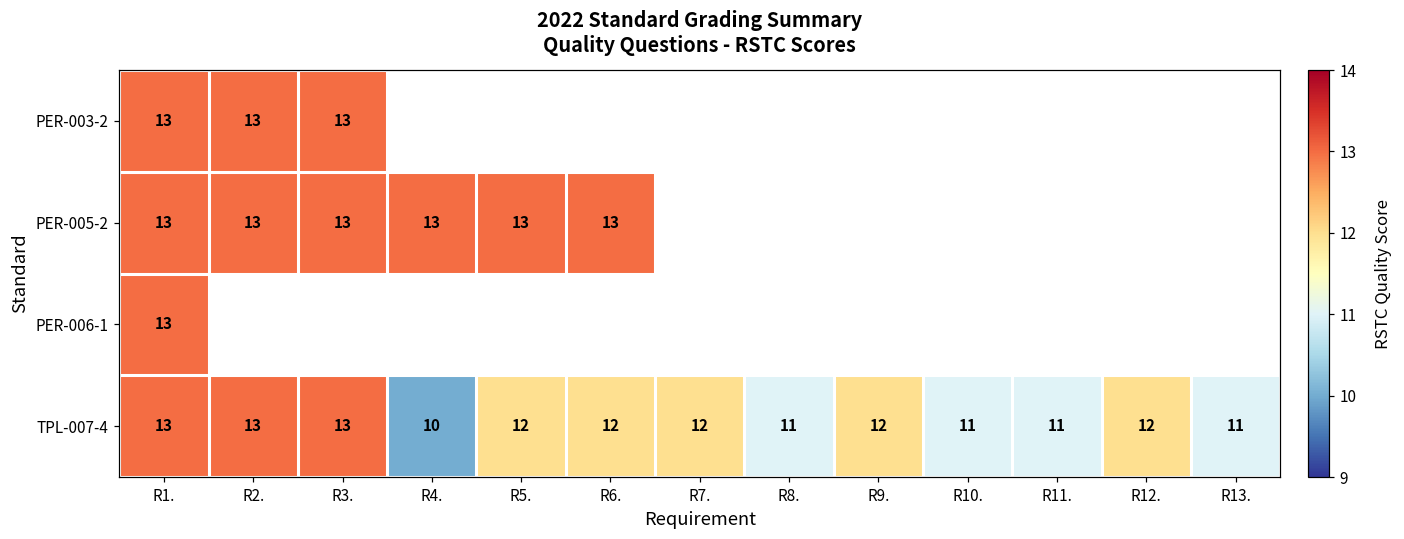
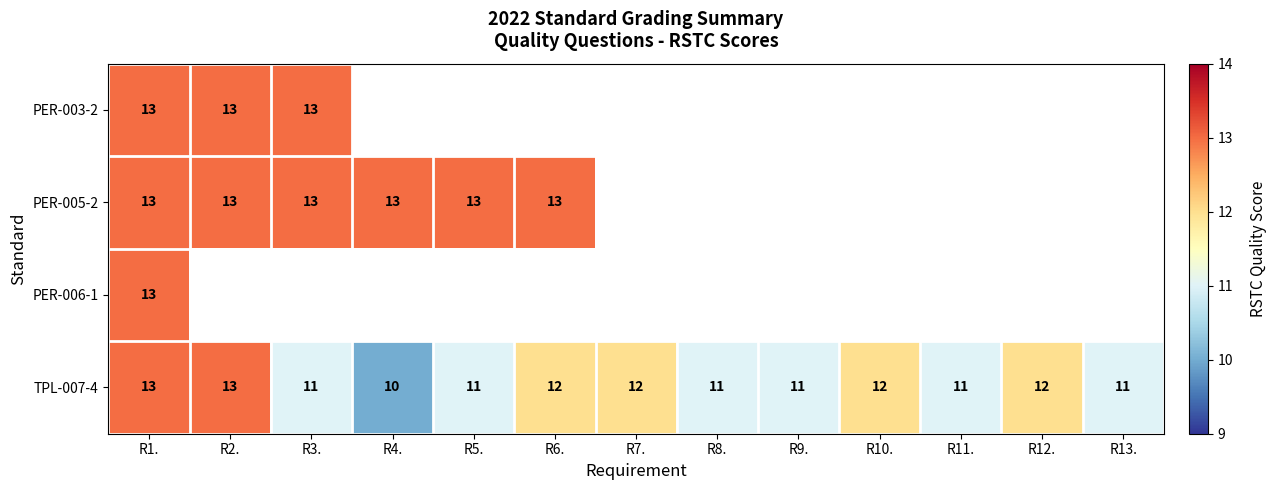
TPL-007-4, R3.: 13 -> 11
TPL-007-4, R5.: 12 -> 11
TPL-007-4, R9.: 12 -> 11
TPL-007-4, R10.: 11 -> 12
